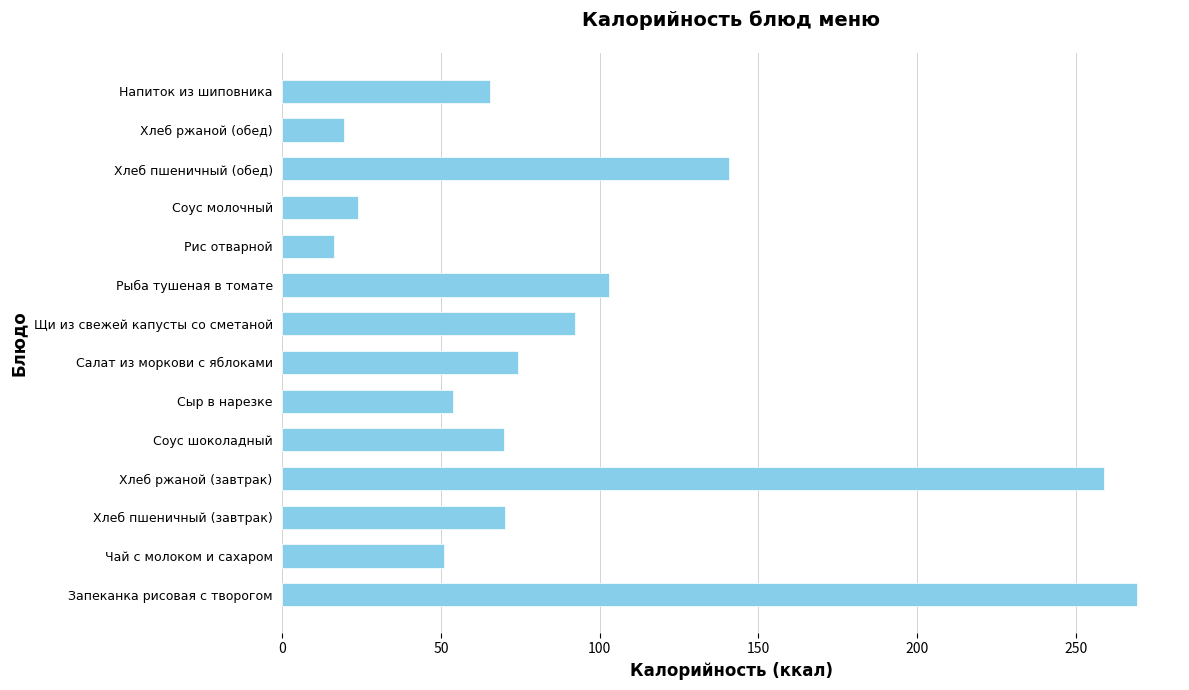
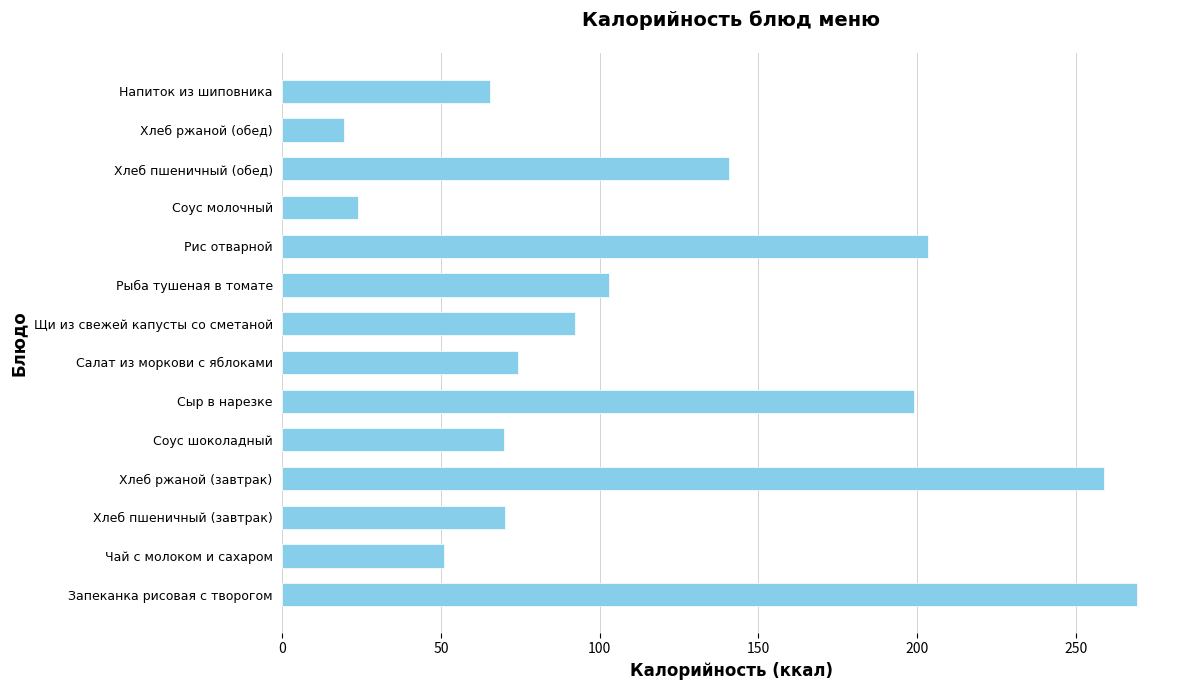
Рис отварной: 16 -> 204
Сыр в нарезке: 54 -> 199
